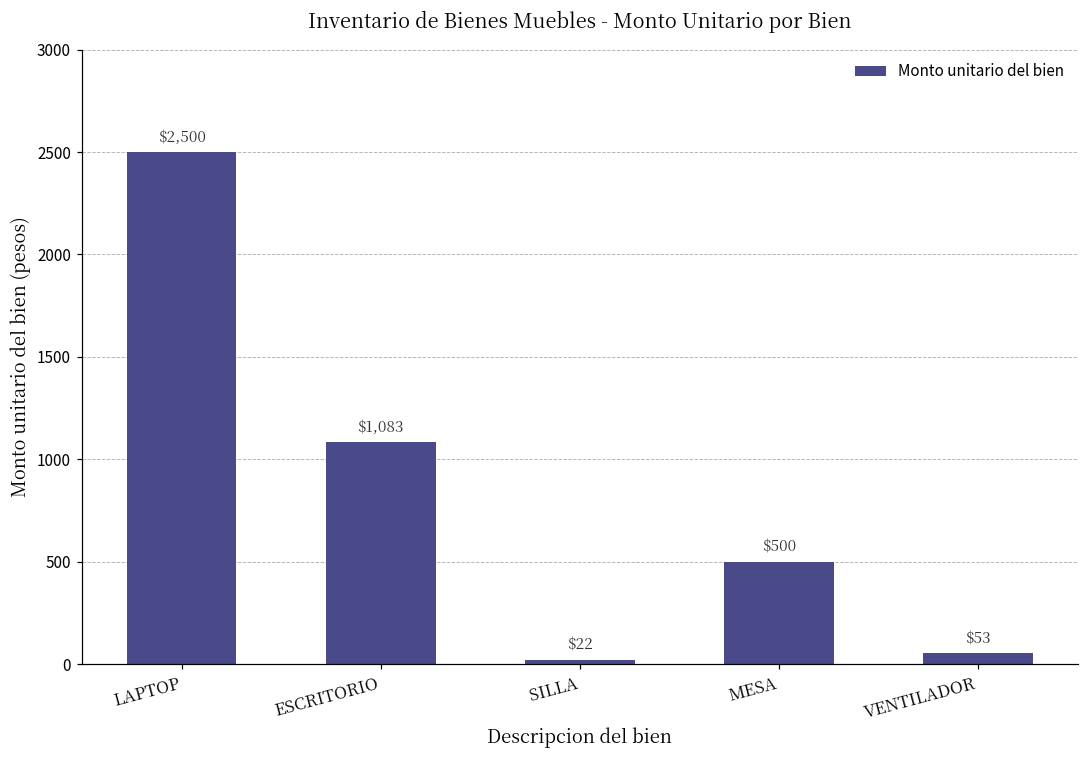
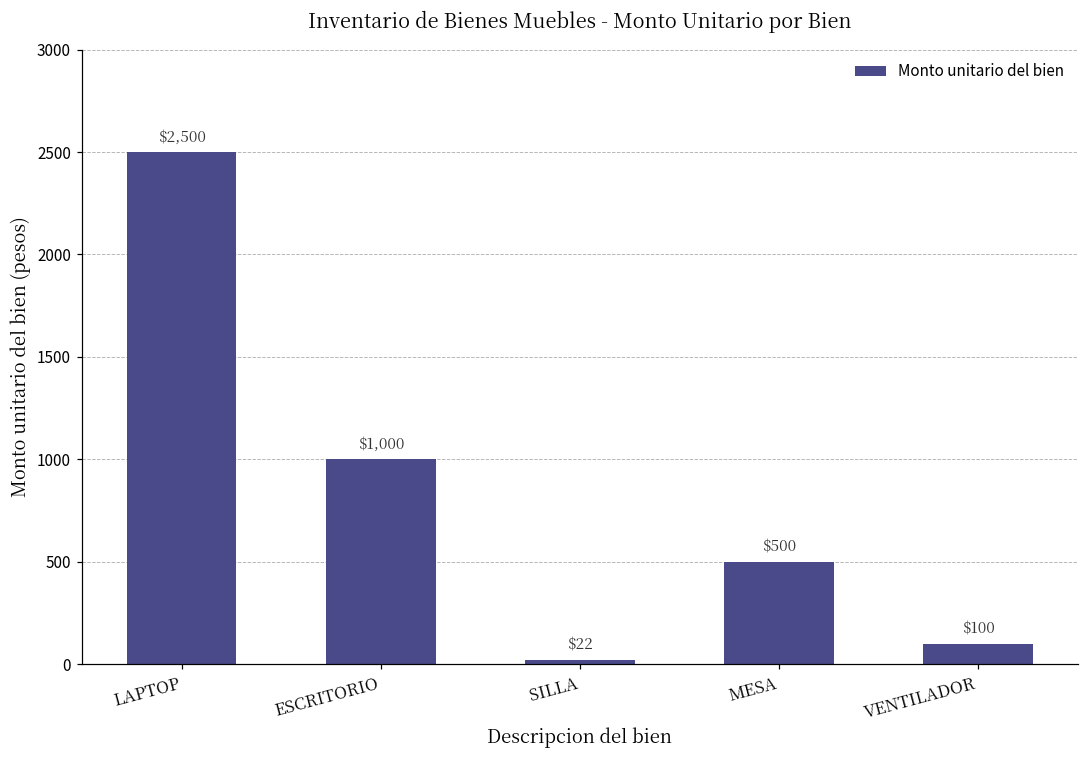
ESCRITORIO: $1,083 -> $1,000
VENTILADOR: $53 -> $100
